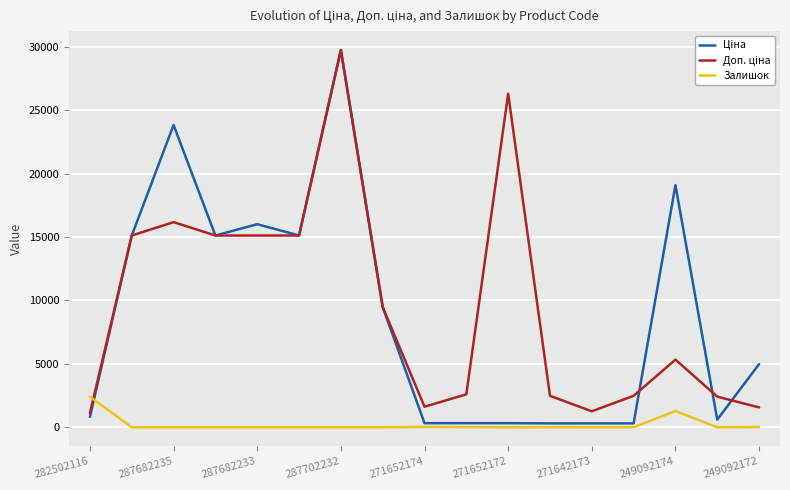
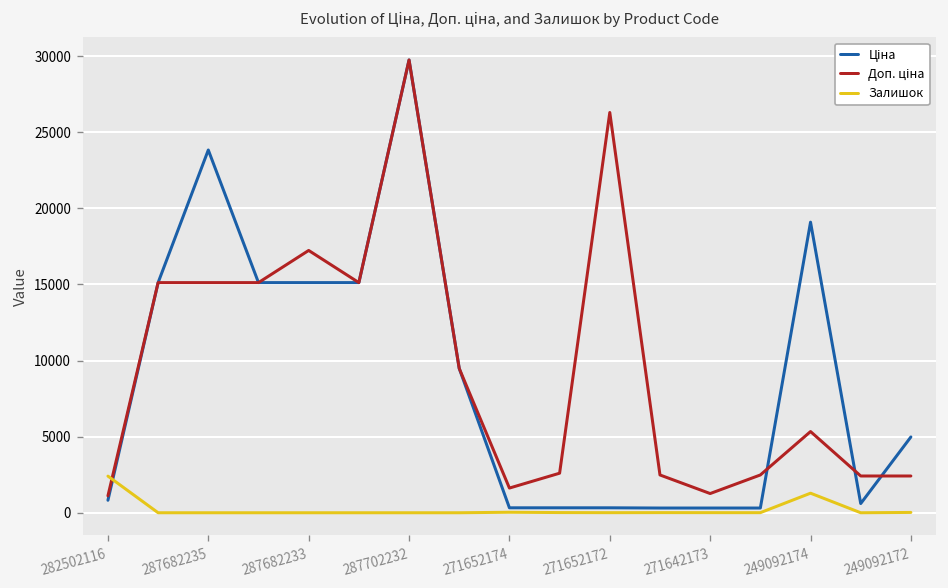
Доп. ціна, 287682235: 16200 -> 15100
Ціна, 287682233: 16000 -> 15100
Доп. ціна, 287682233: 15100 -> 17200
Доп. ціна, 249092172: 1600 -> 2400
